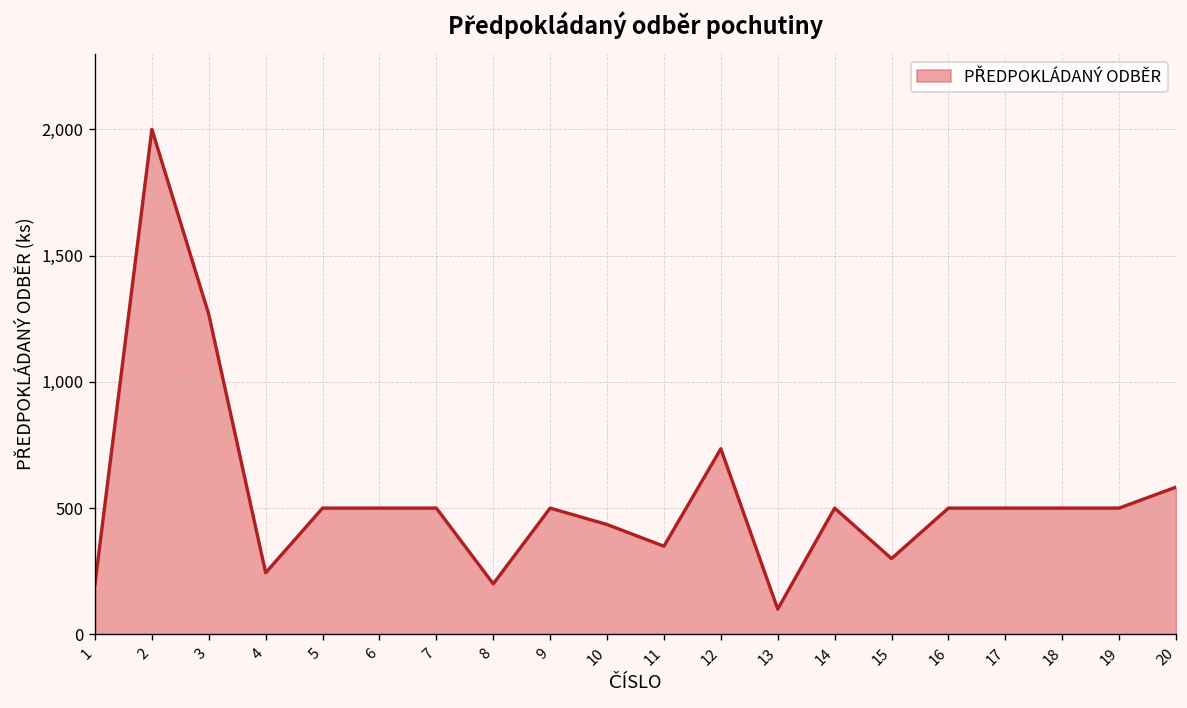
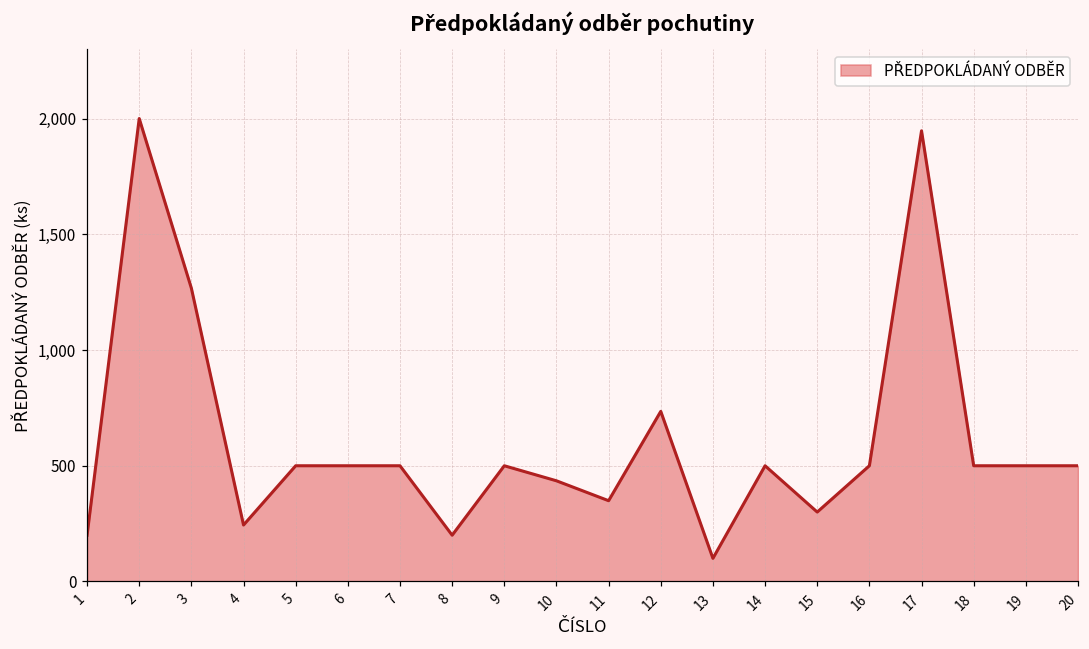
17: 500 -> 1,950
20: 580 -> 500
